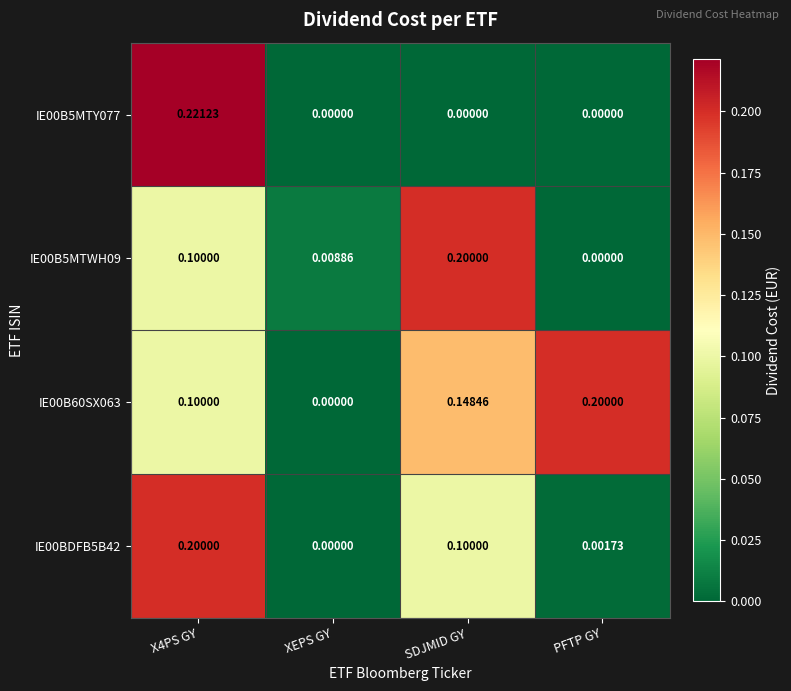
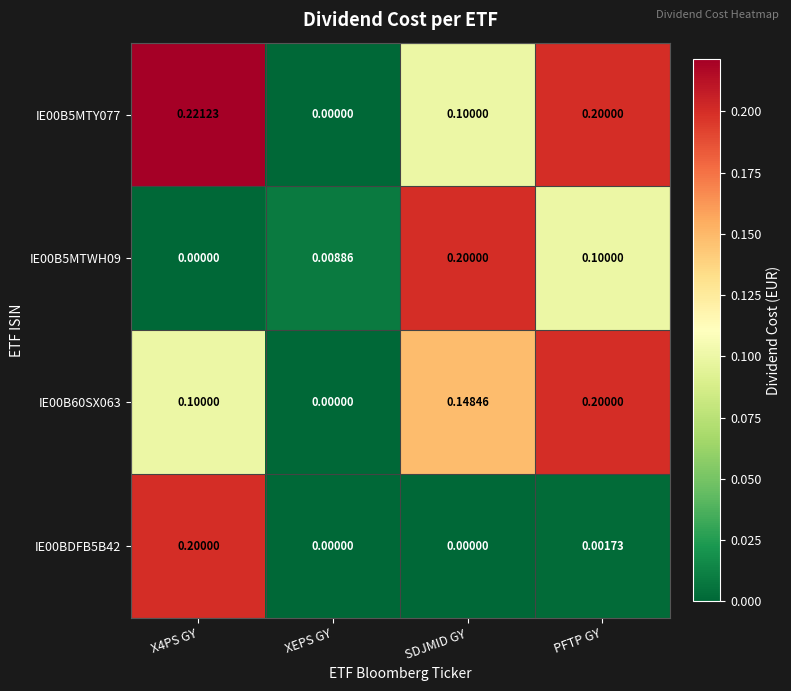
IE00B5MTY077, SDJMID GY: 0.00000 -> 0.10000
IE00B5MTY077, PFTP GY: 0.00000 -> 0.20000
IE00B5MTWH09, X4PS GY: 0.10000 -> 0.00000
IE00B5MTWH09, PFTP GY: 0.00000 -> 0.10000
IE00BDFB5B42, SDJMID GY: 0.10000 -> 0.00000
